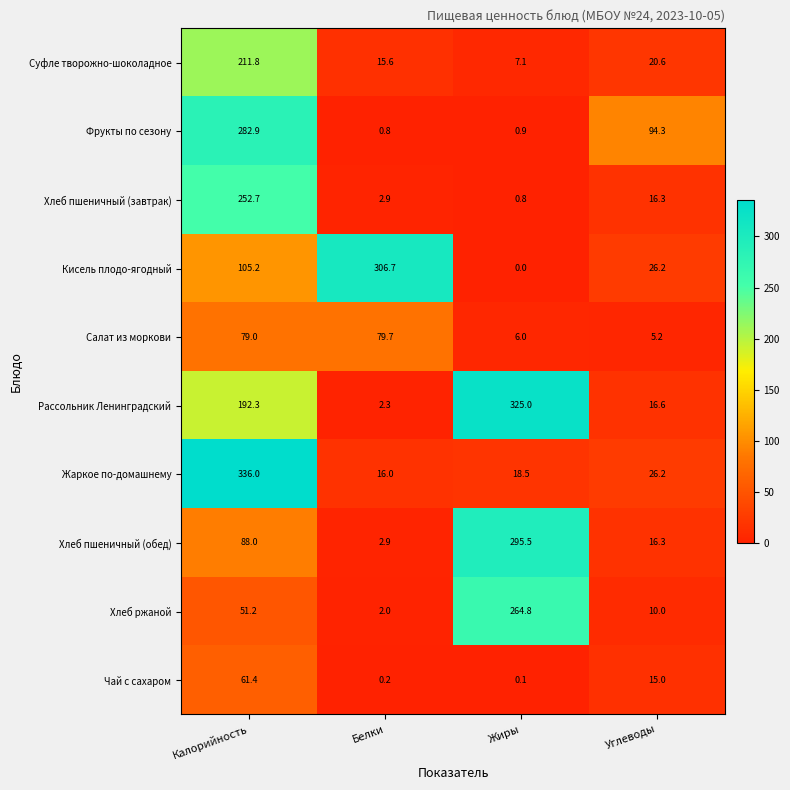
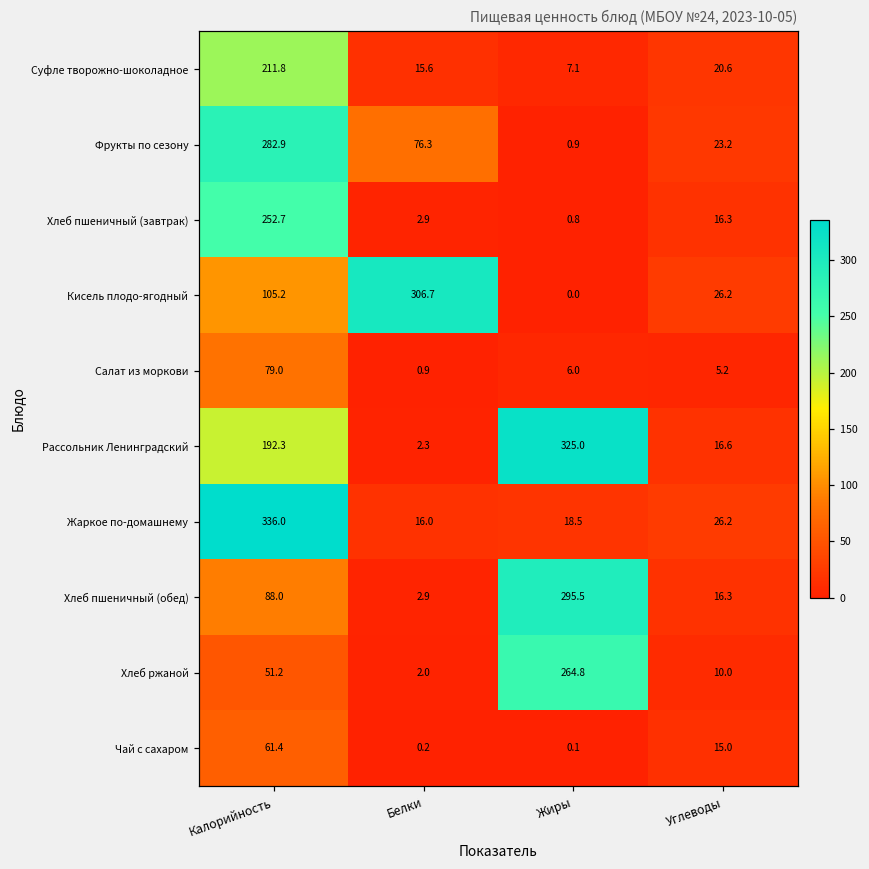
Фрукты по сезону, Белки: 0.8 -> 76.3
Фрукты по сезону, Углеводы: 94.3 -> 23.2
Салат из моркови, Белки: 79.7 -> 0.9
